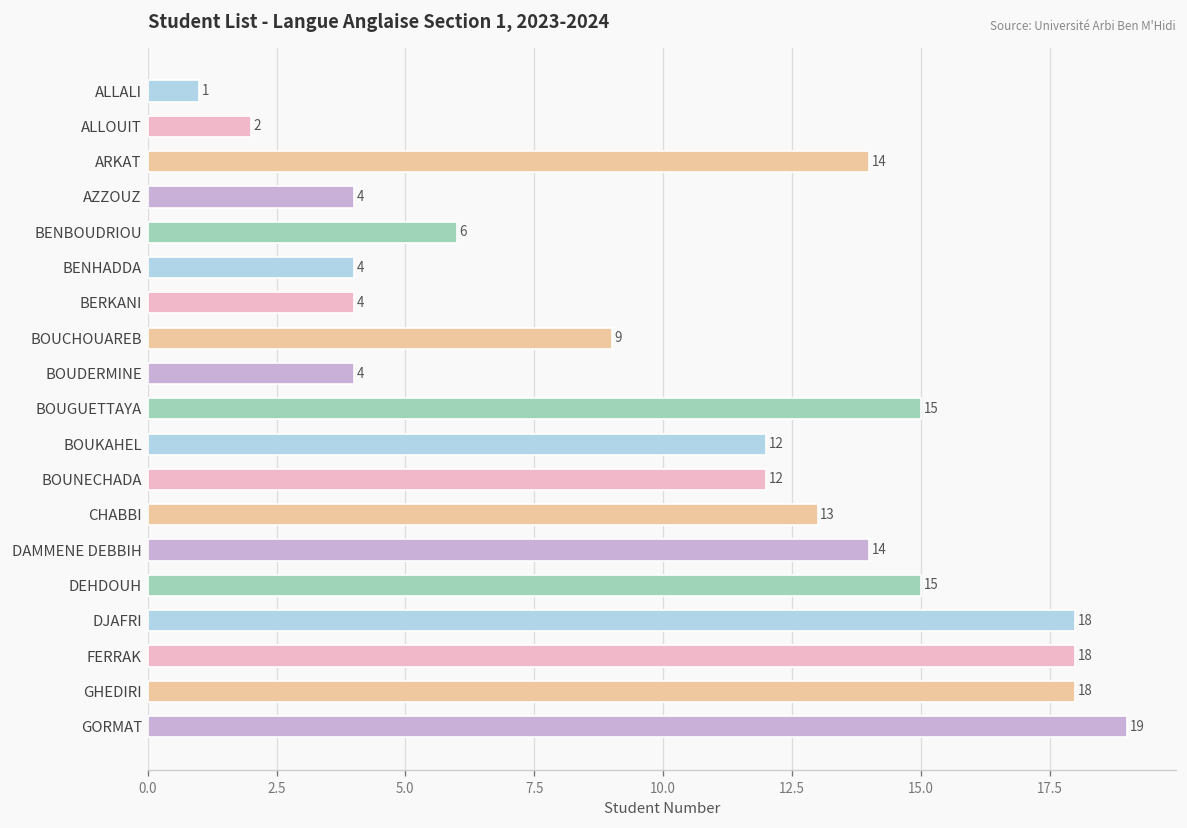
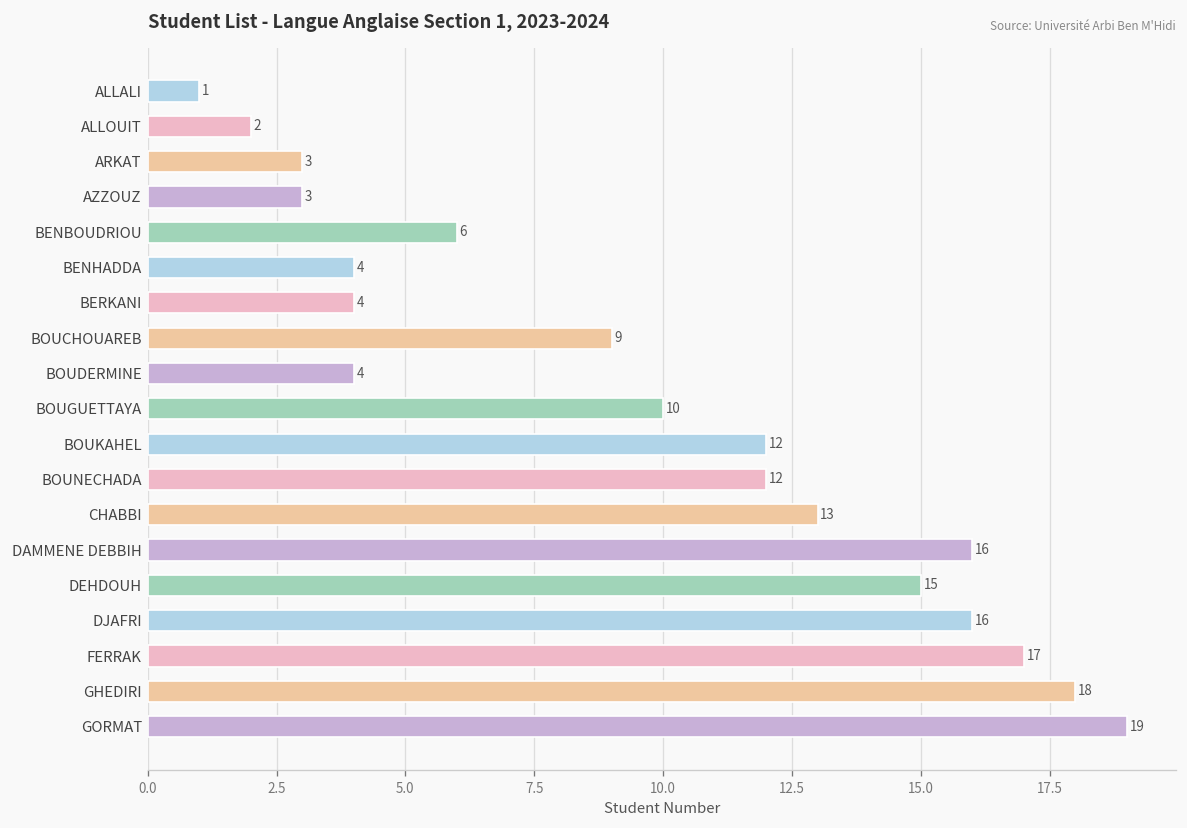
ARKAT: 14 -> 3
AZZOUZ: 4 -> 3
BOUGUETTAYA: 15 -> 10
DAMMENE DEBBIH: 14 -> 16
DJAFRI: 18 -> 16
FERRAK: 18 -> 17
